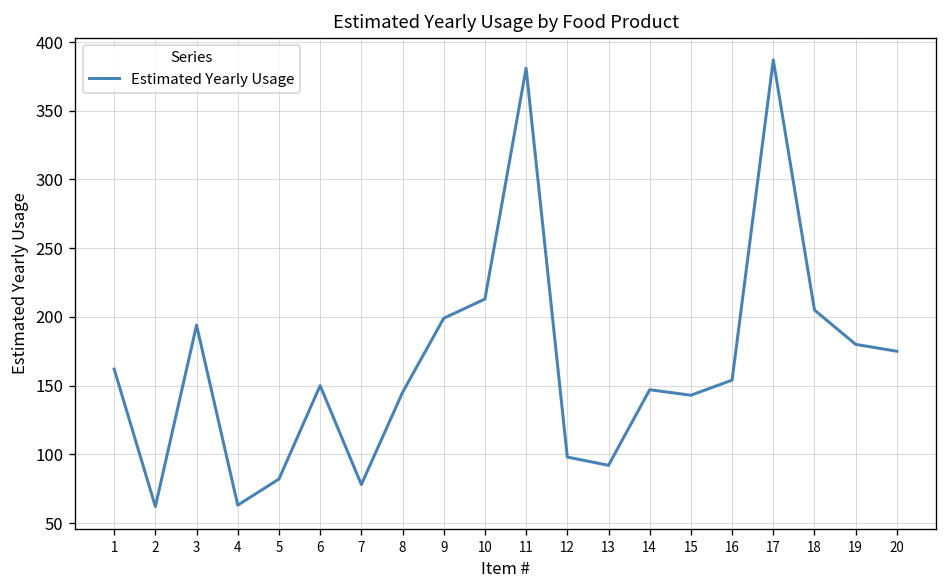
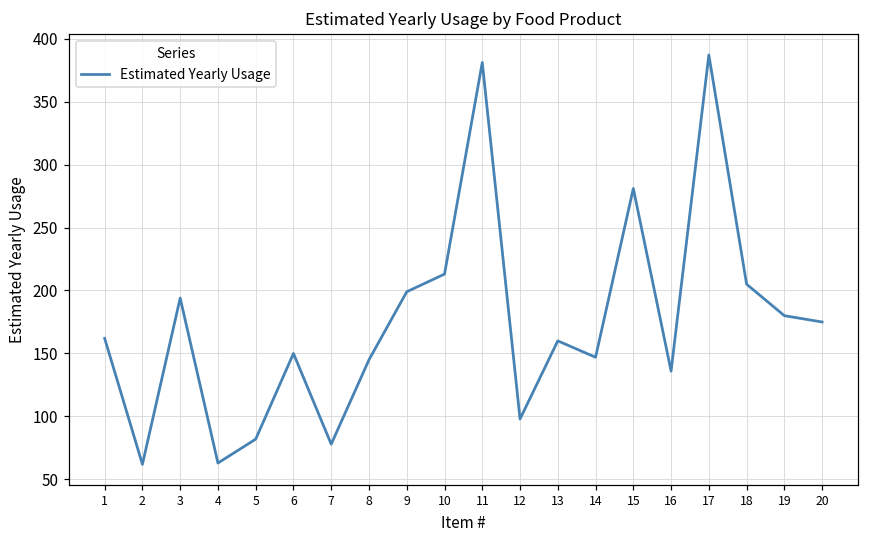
13: 92 -> 160
15: 143 -> 281
16: 154 -> 136
